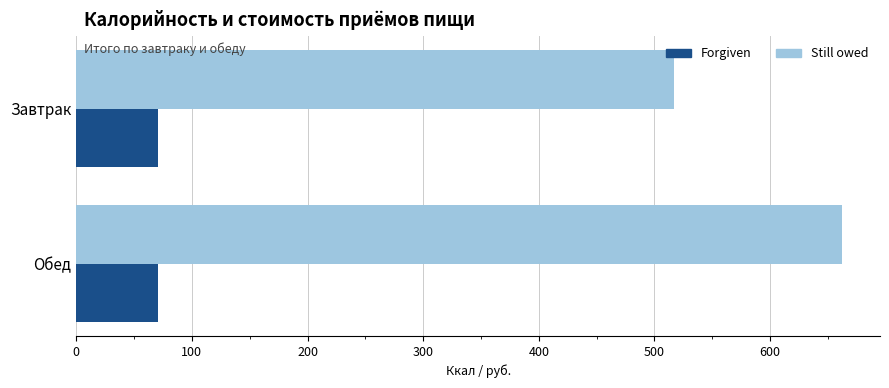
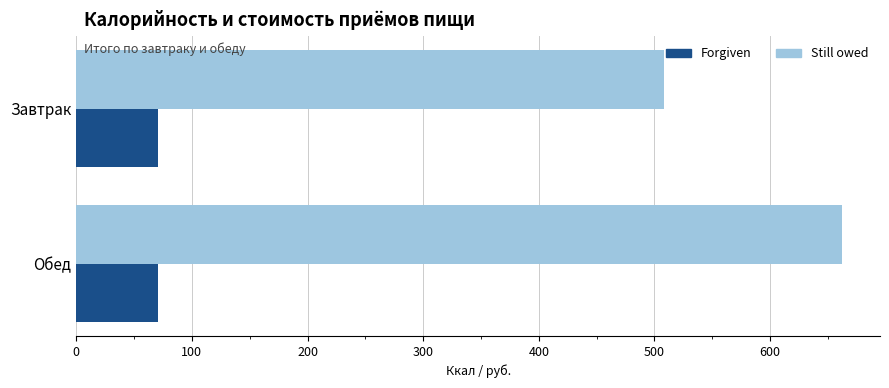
Still owed, Завтрак: 517 -> 508
